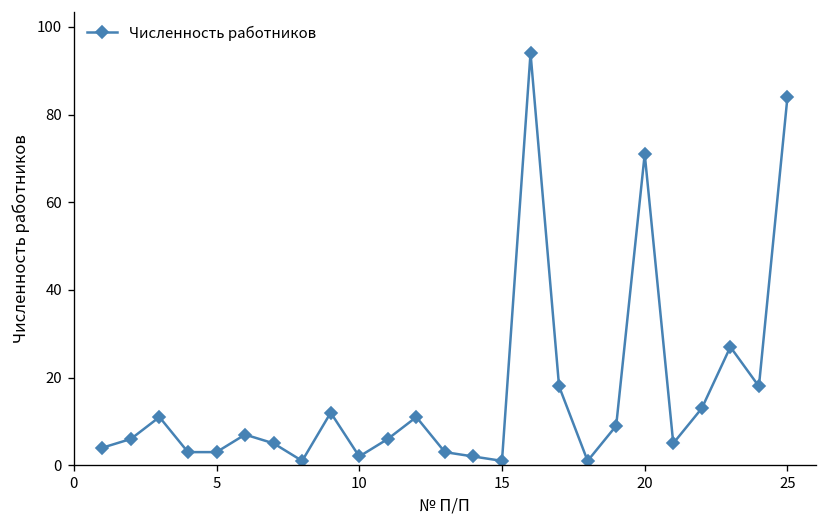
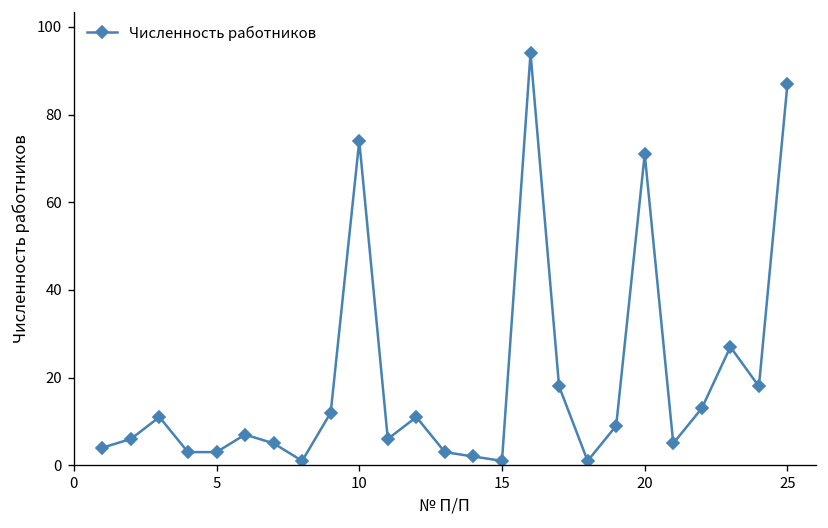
10: 2 -> 74
25: 84 -> 87
